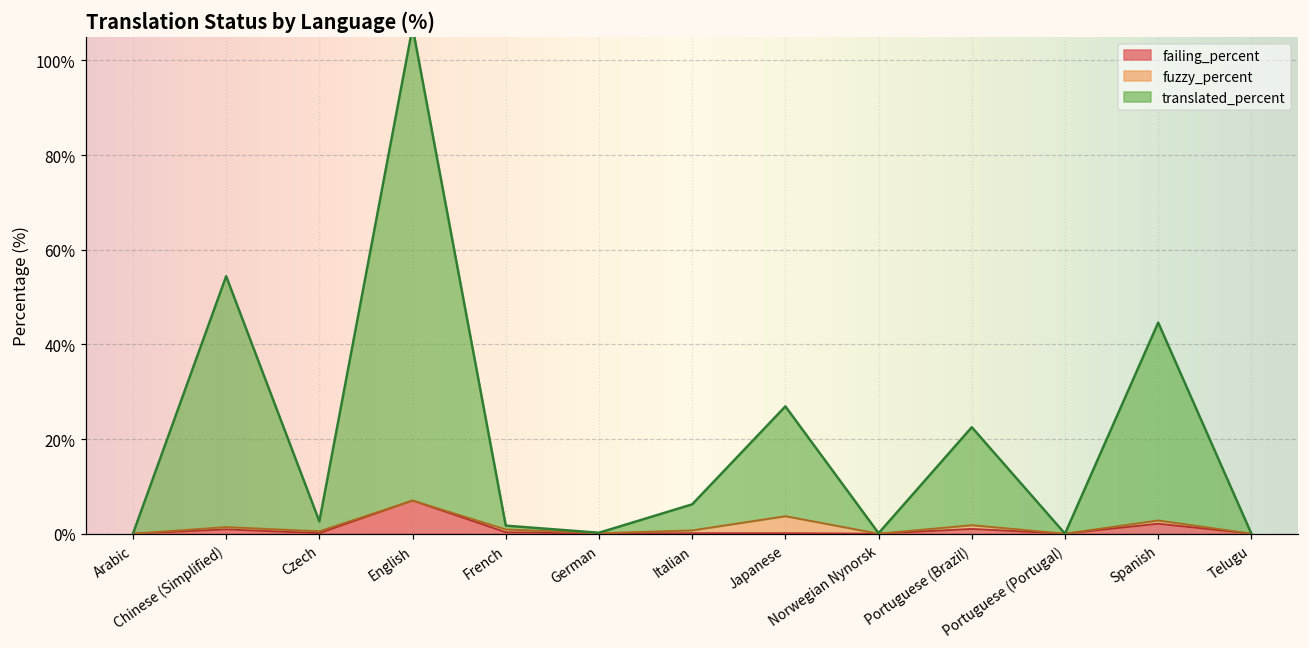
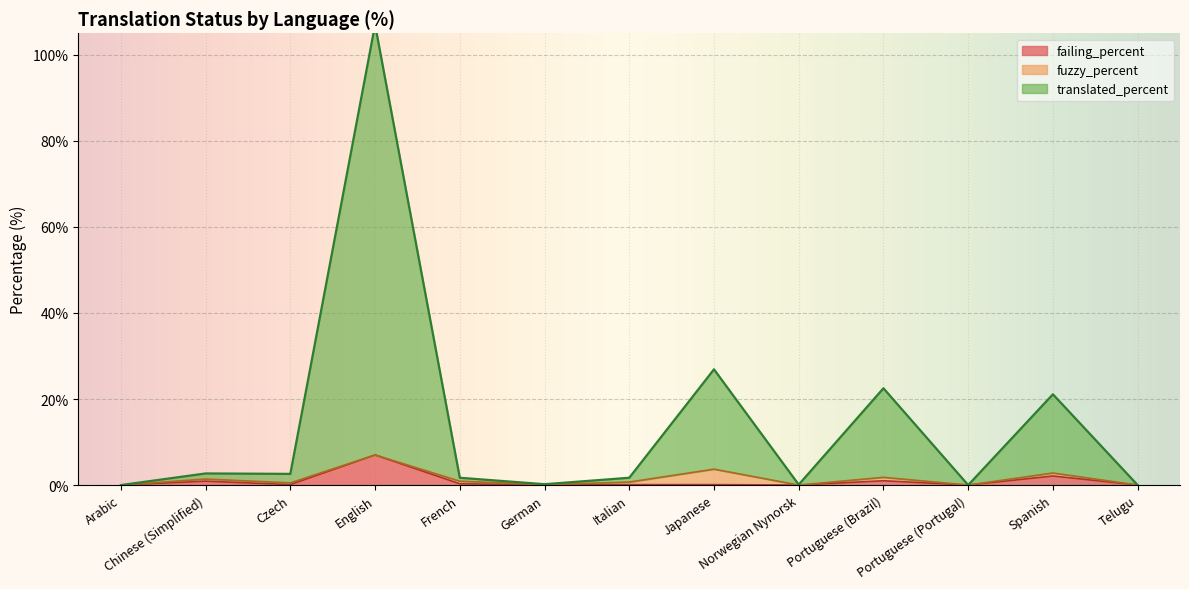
translated_percent, Chinese (Simplified): 53% -> 1%
translated_percent, Italian: 6% -> 1%
translated_percent, Spanish: 42% -> 18%
